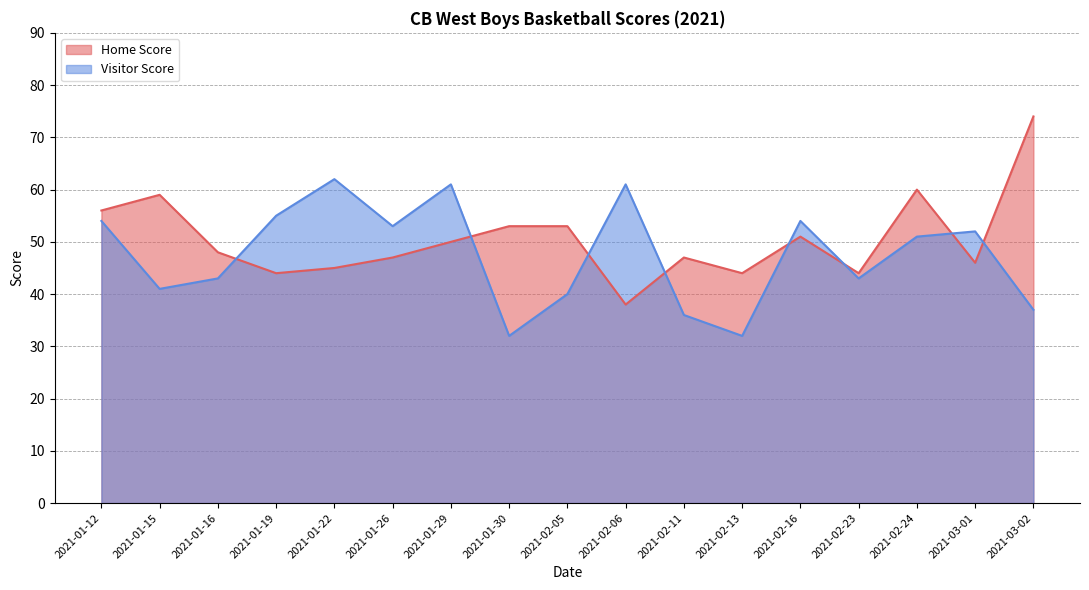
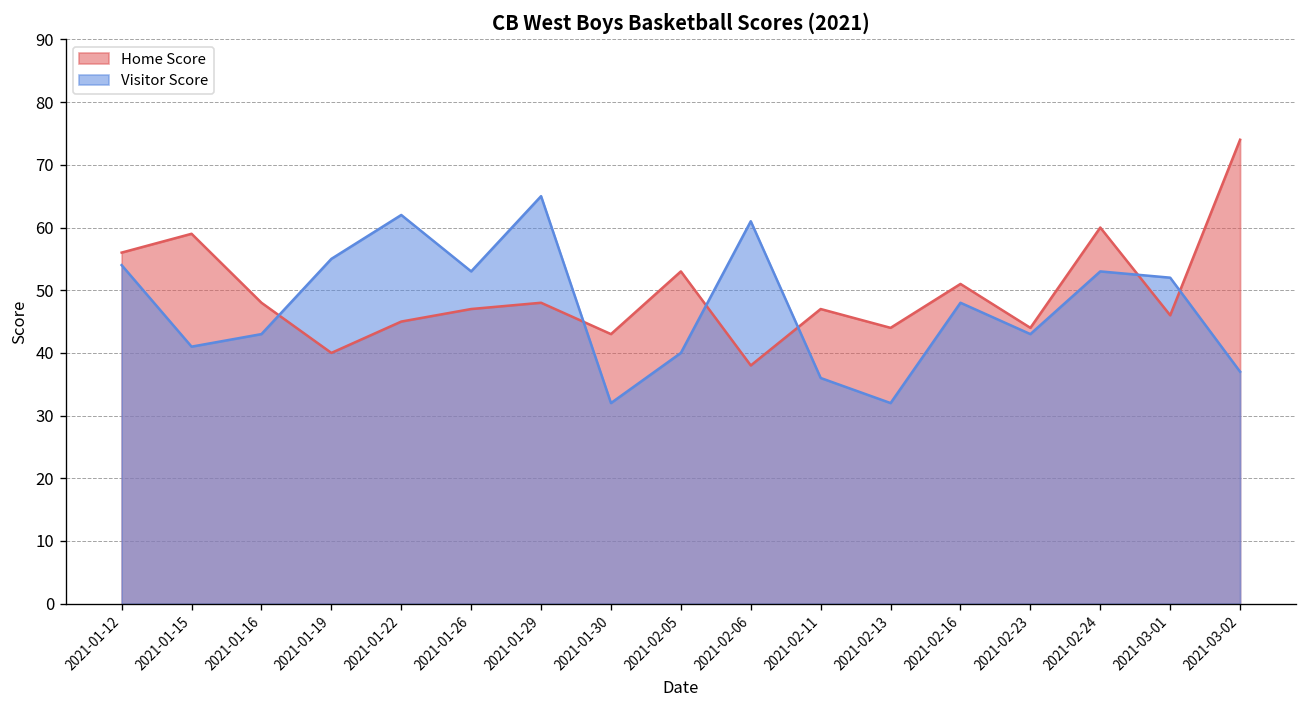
Home Score, 2021-01-19: 44 -> 40
Home Score, 2021-01-29: 50 -> 48
Visitor Score, 2021-01-29: 61 -> 65
Home Score, 2021-01-30: 53 -> 43
Visitor Score, 2021-02-16: 54 -> 48
Visitor Score, 2021-02-24: 51 -> 53
